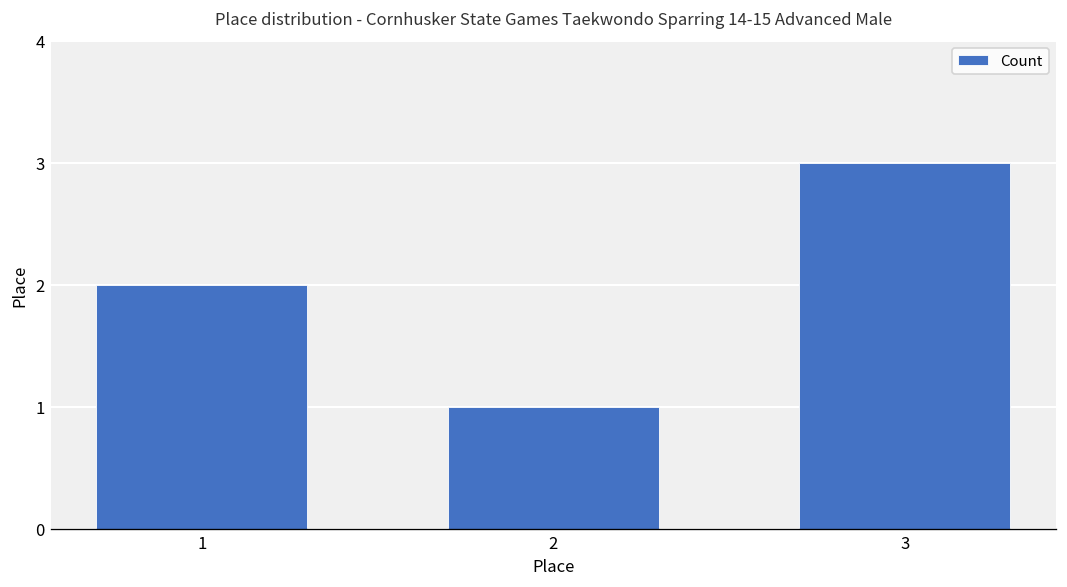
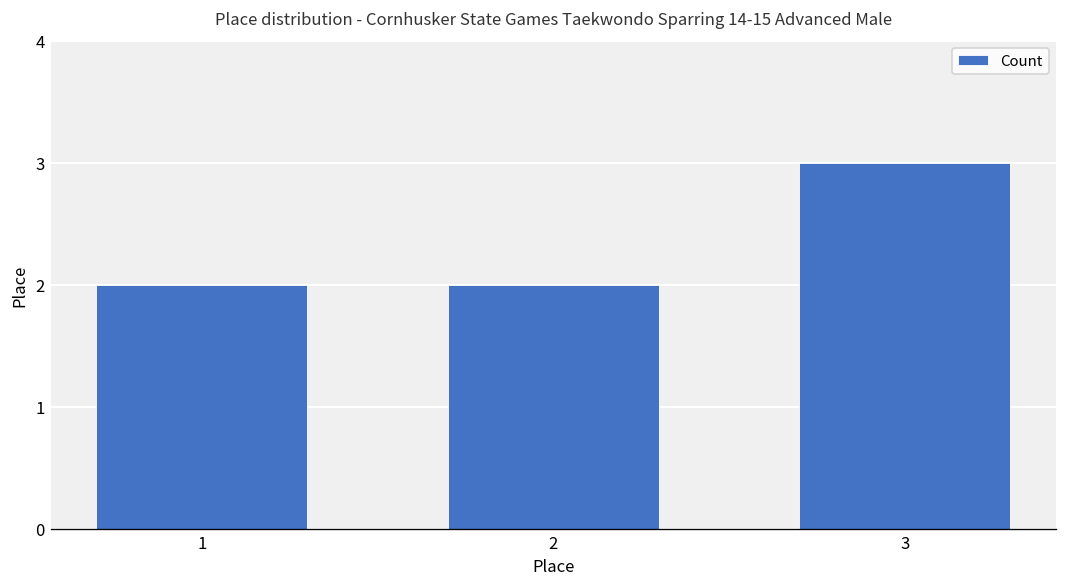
2: 1 -> 2
